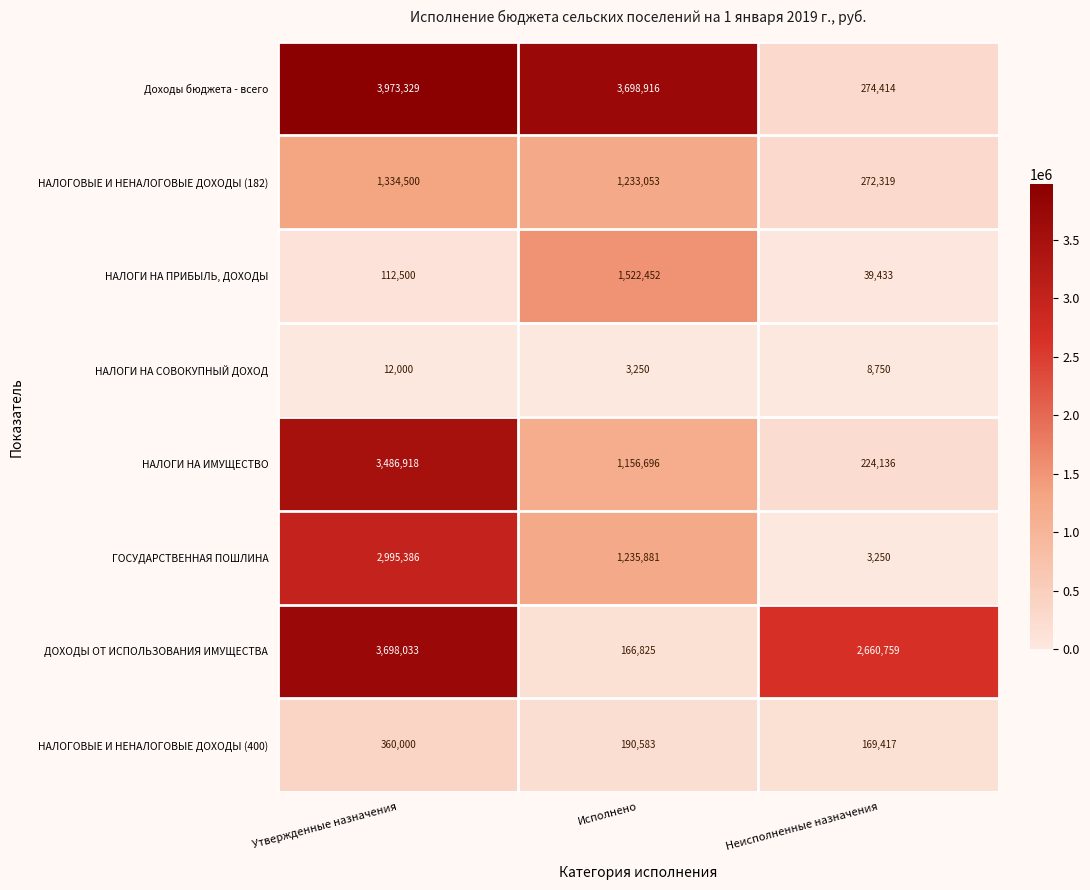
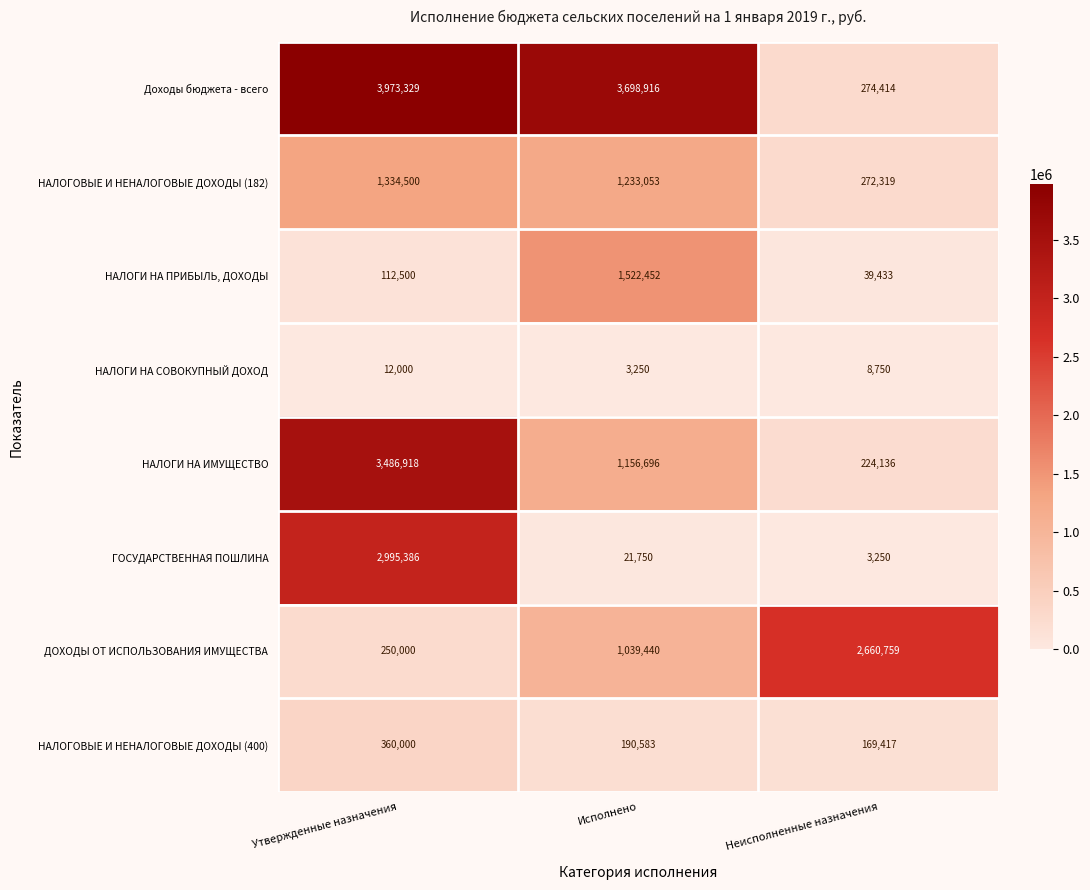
ГОСУДАРСТВЕННАЯ ПОШЛИНА, Исполнено: 1,235,881 -> 21,750
ДОХОДЫ ОТ ИСПОЛЬЗОВАНИЯ ИМУЩЕСТВА, Утвержденные назначения: 3,698,033 -> 250,000
ДОХОДЫ ОТ ИСПОЛЬЗОВАНИЯ ИМУЩЕСТВА, Исполнено: 166,825 -> 1,039,440
